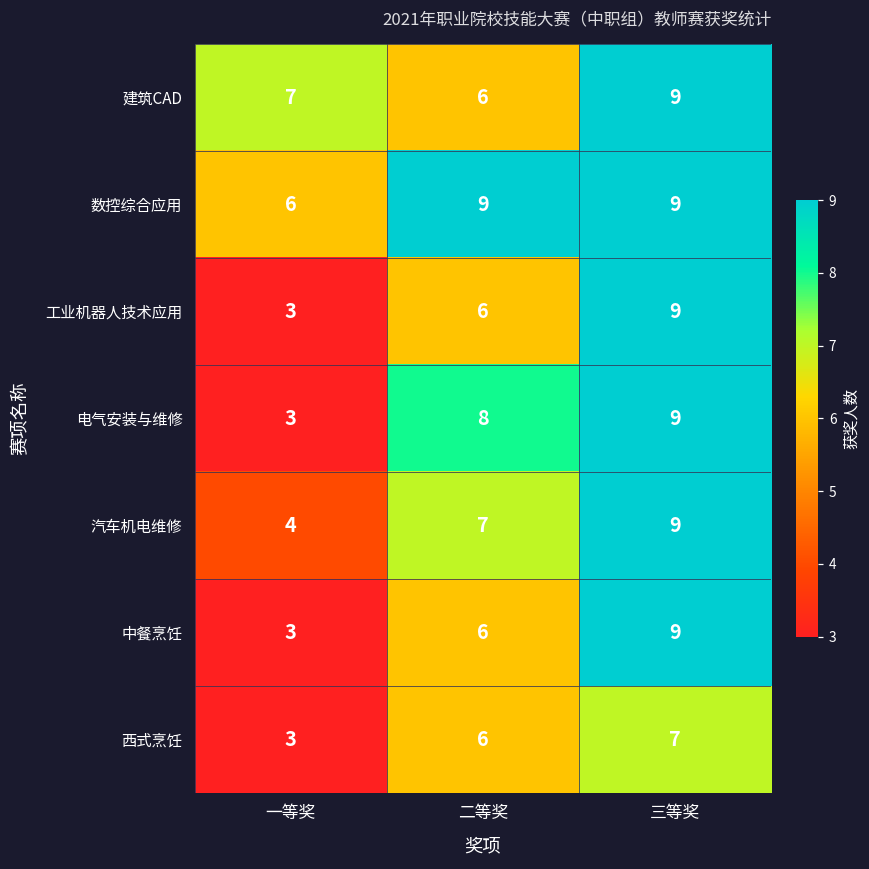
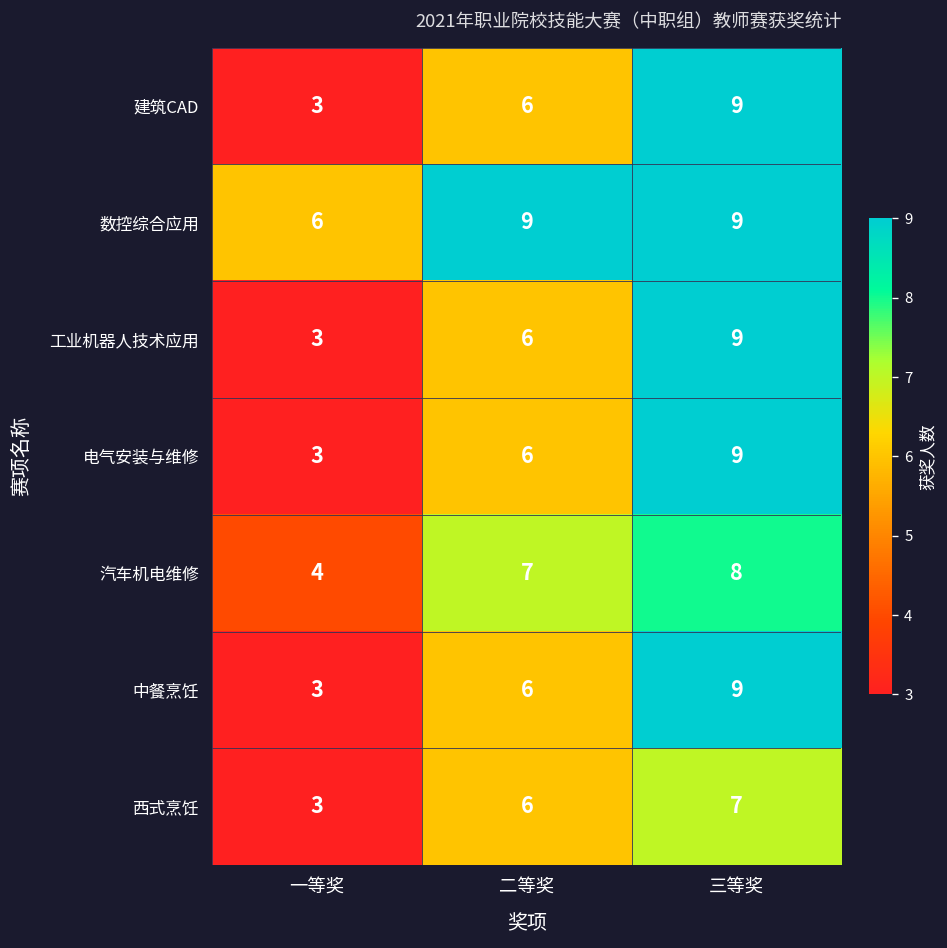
建筑CAD, 一等奖: 7 -> 3
电气安装与维修, 二等奖: 8 -> 6
汽车机电维修, 三等奖: 9 -> 8
